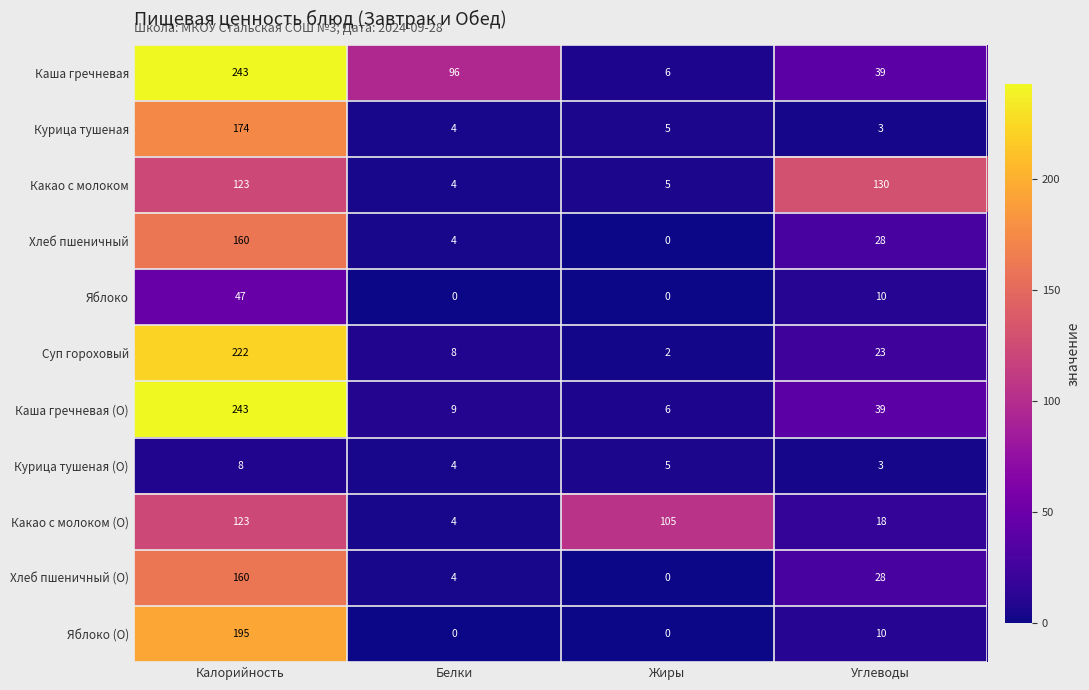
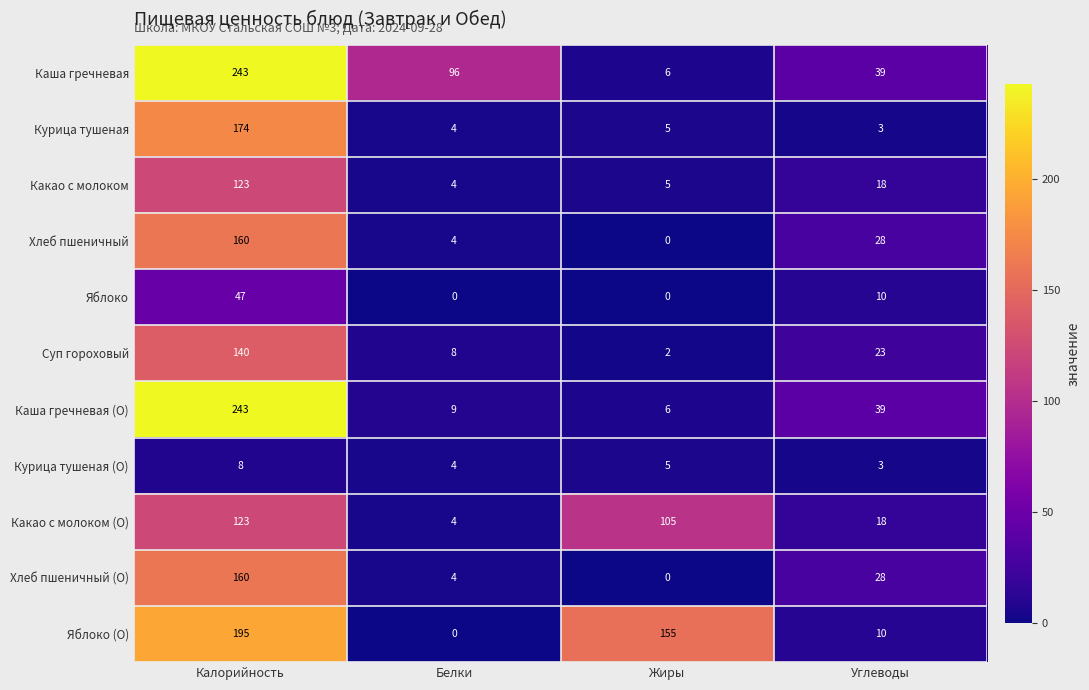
Какао с молоком, Углеводы: 130 -> 18
Суп гороховый, Калорийность: 222 -> 140
Яблоко (О), Жиры: 0 -> 155
